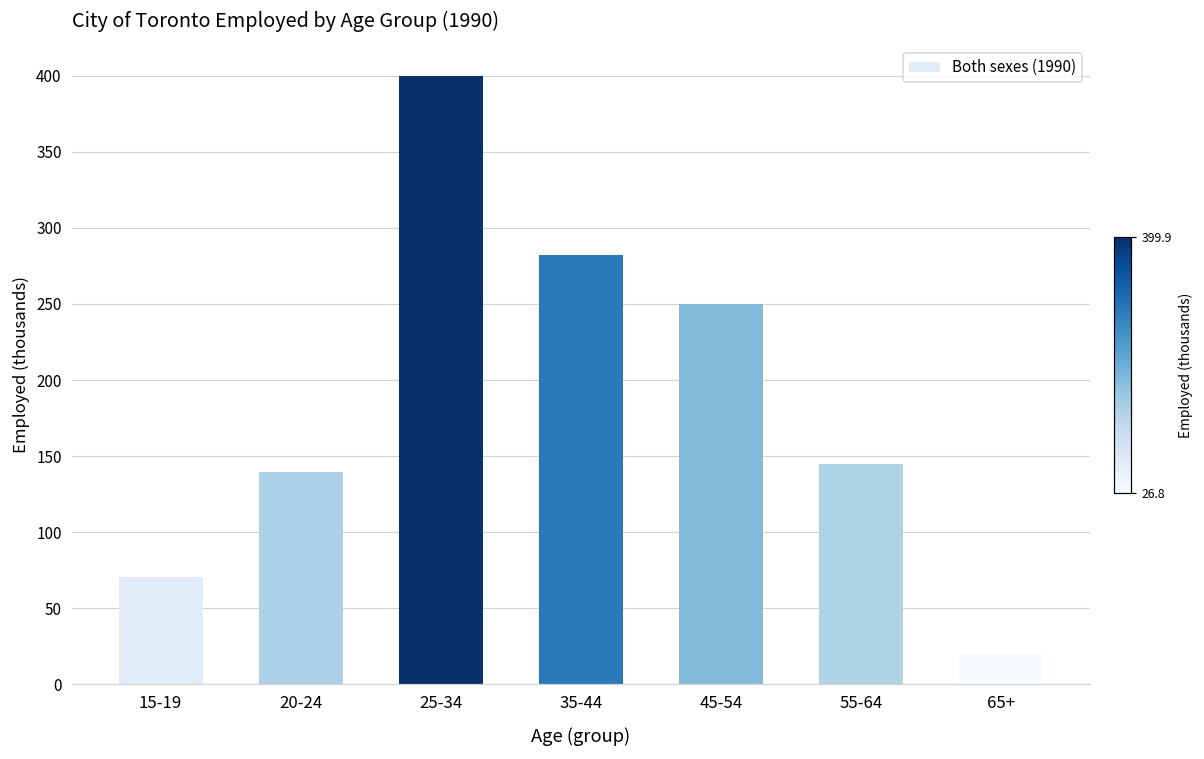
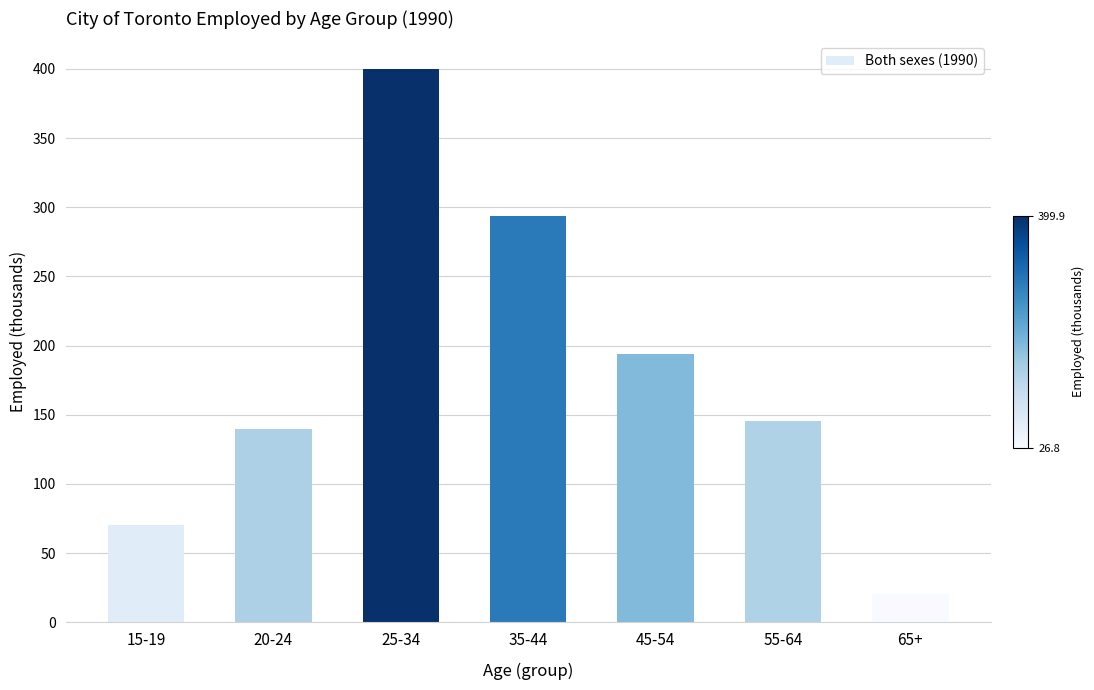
35-44: 282 -> 294
45-54: 250 -> 194
